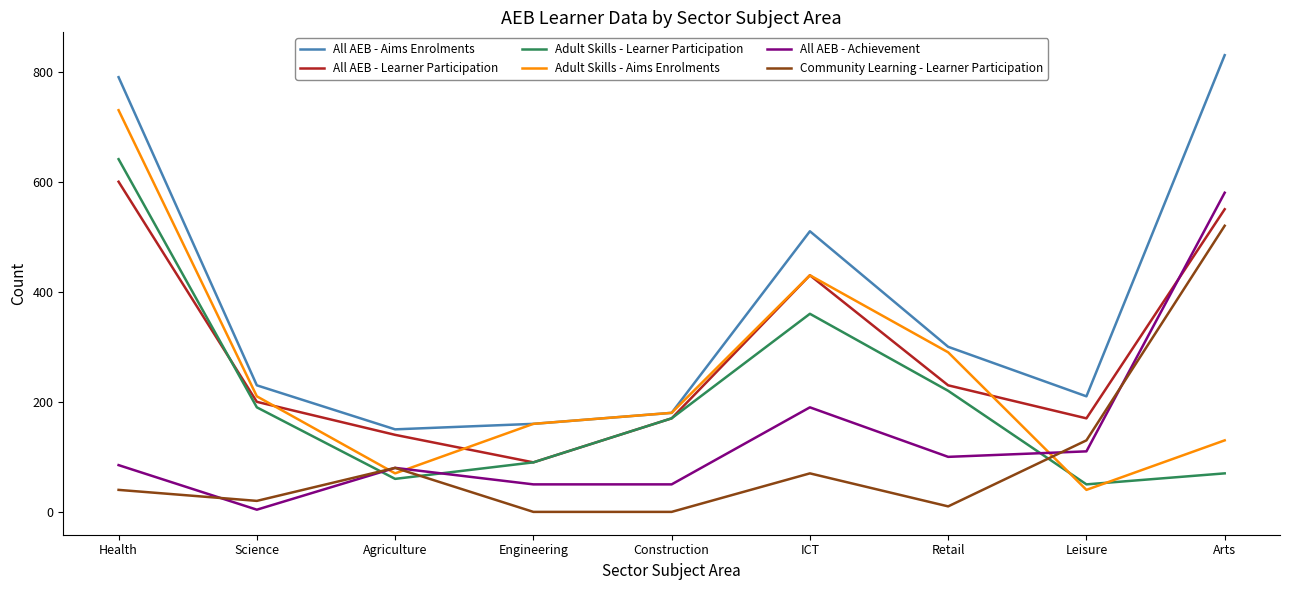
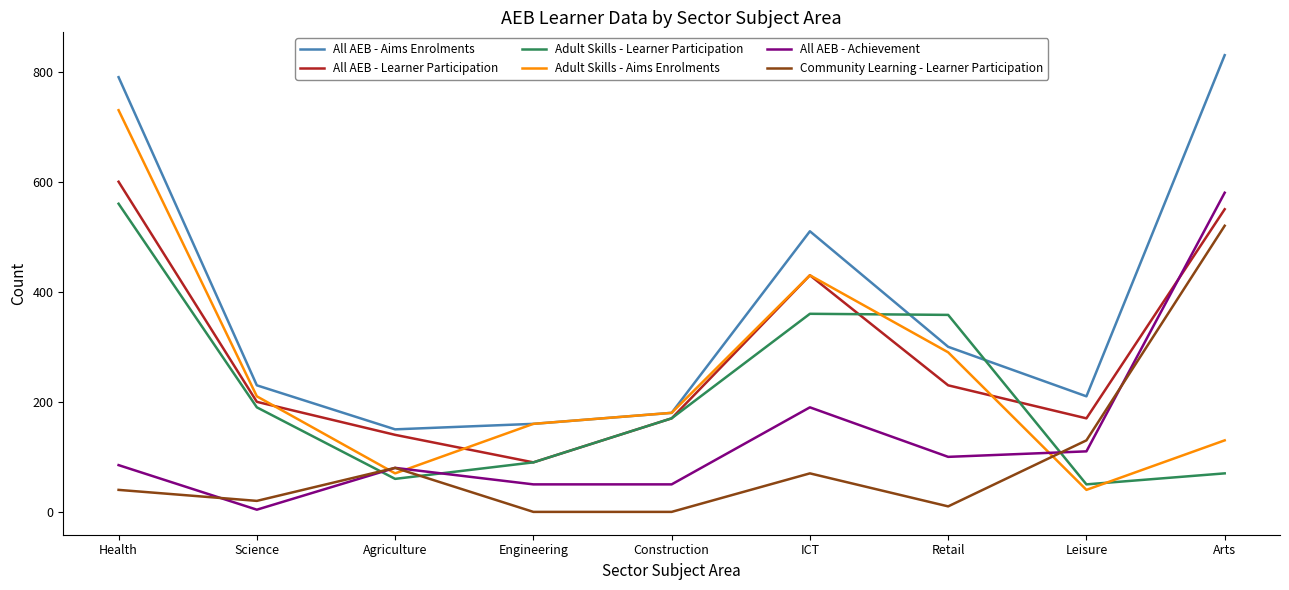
Adult Skills - Learner Participation, Health: 640 -> 560
Adult Skills - Learner Participation, Retail: 220 -> 360
